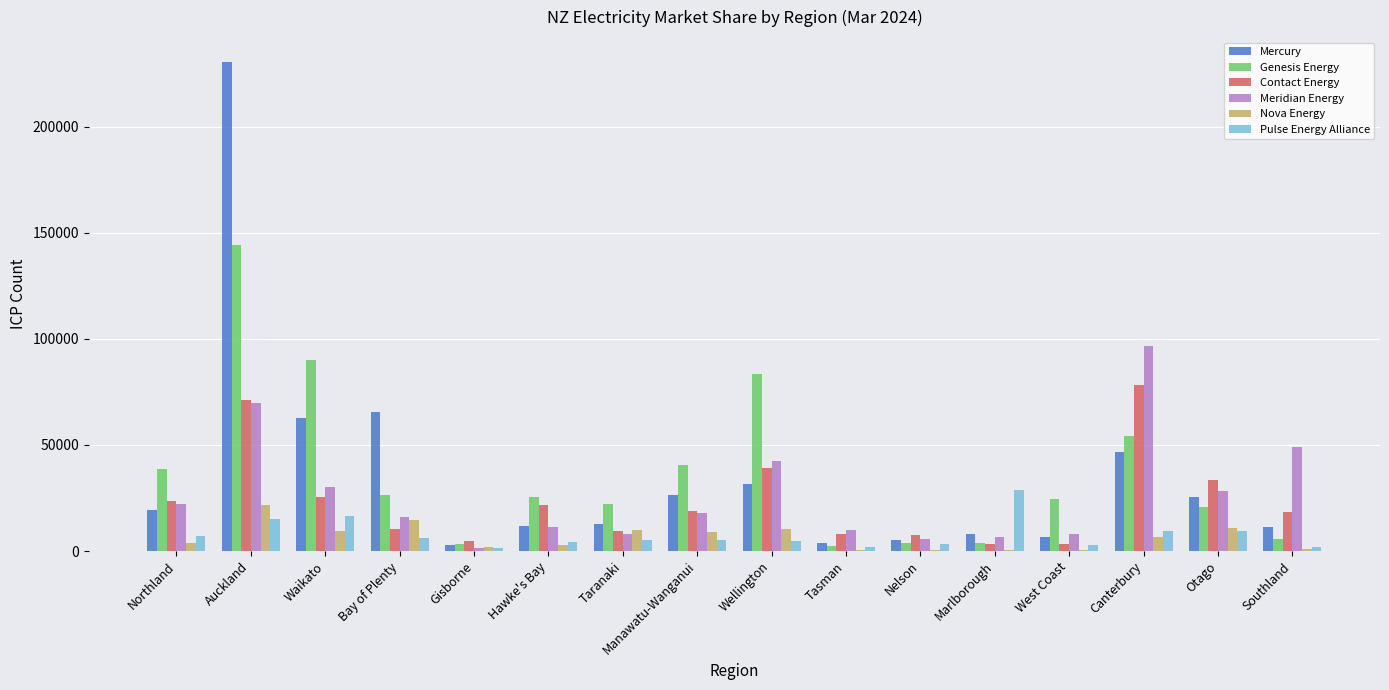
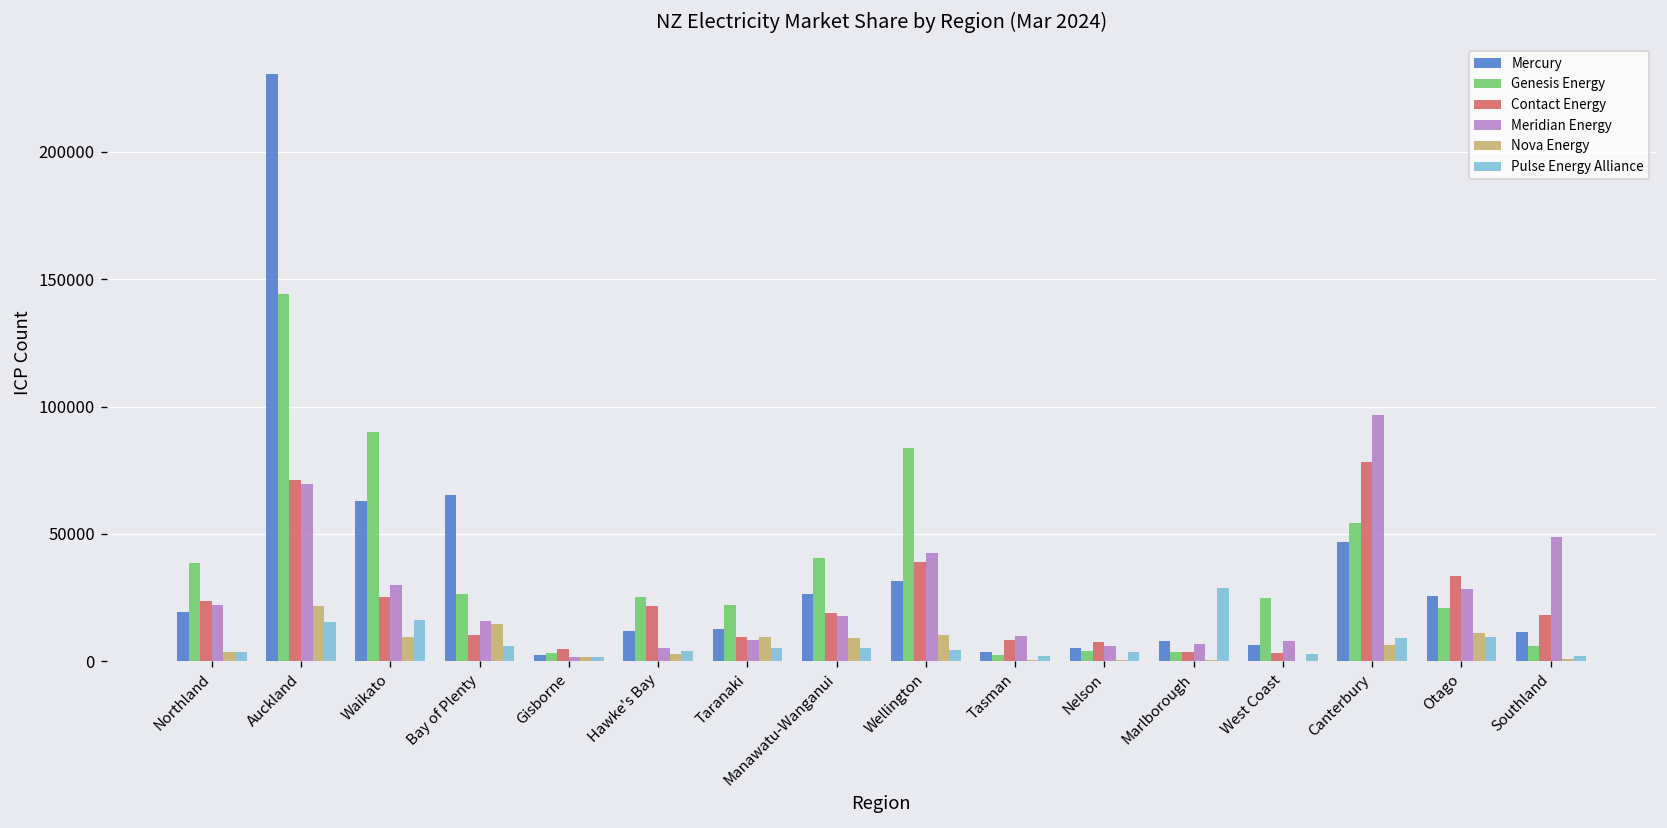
Pulse Energy Alliance, Northland: 7000 -> 4000
Meridian Energy, Hawke's Bay: 11000 -> 5000
